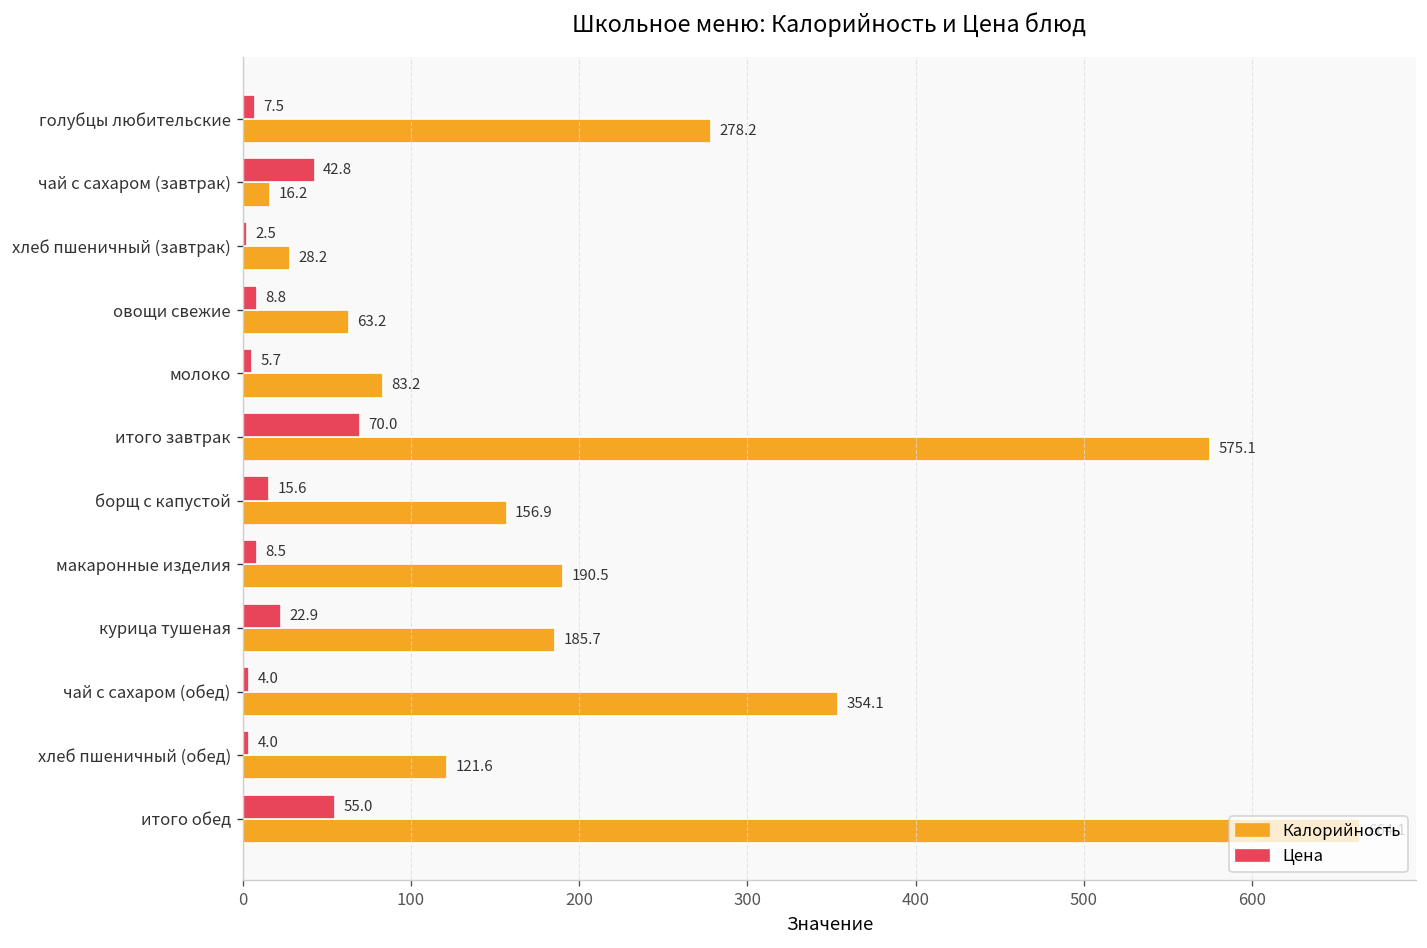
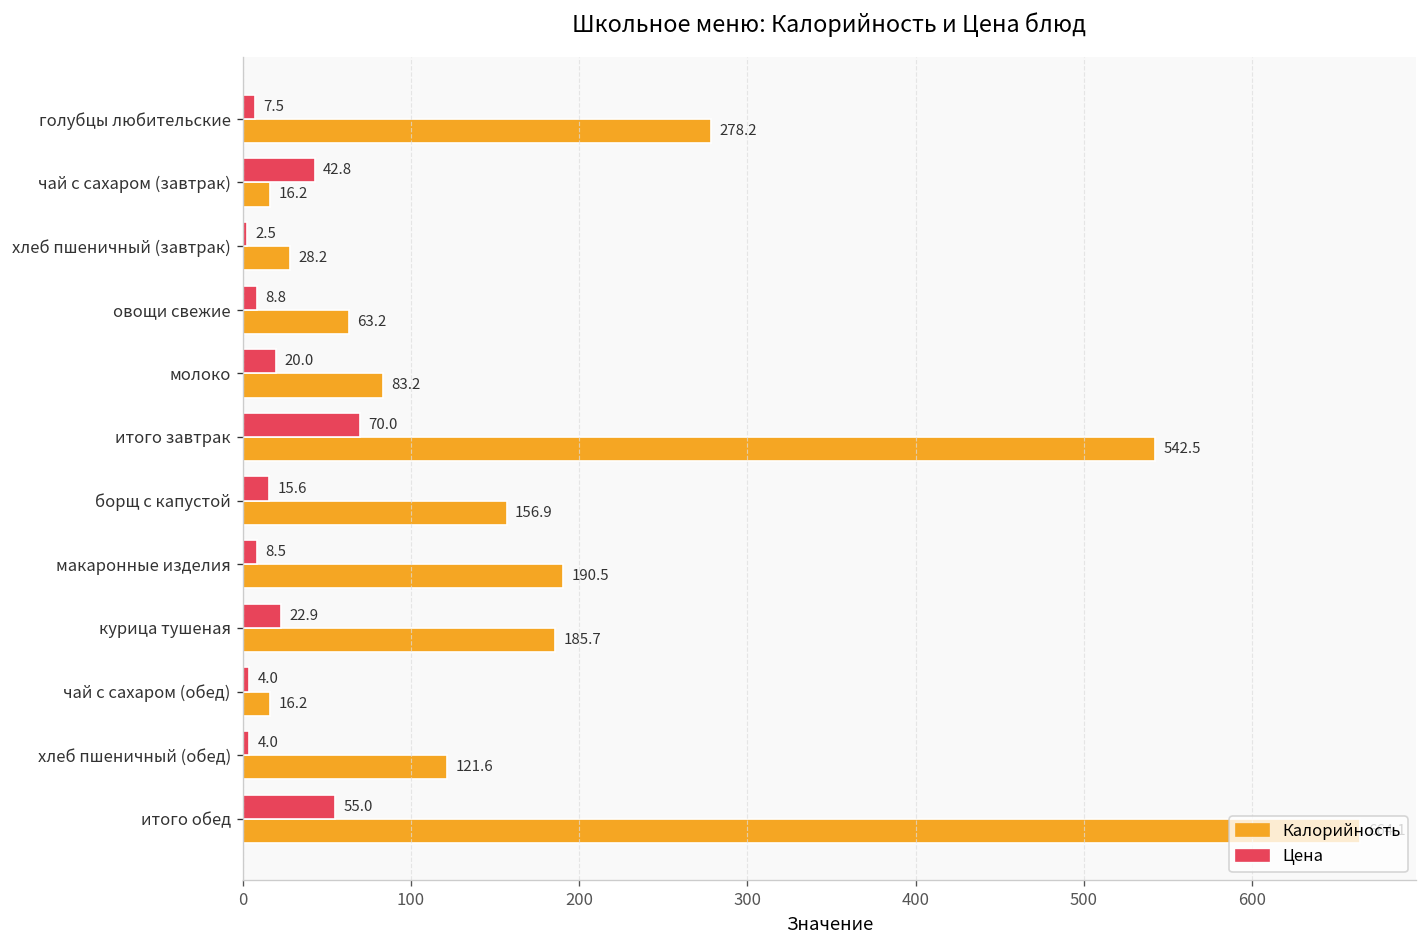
Цена, молоко: 5.7 -> 20.0
Калорийность, итого завтрак: 575.1 -> 542.5
Калорийность, чай с сахаром (обед): 354.1 -> 16.2
